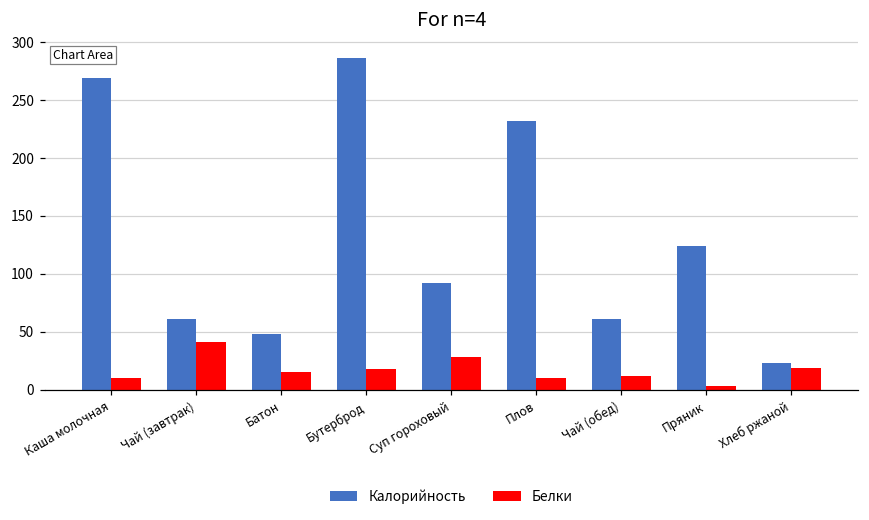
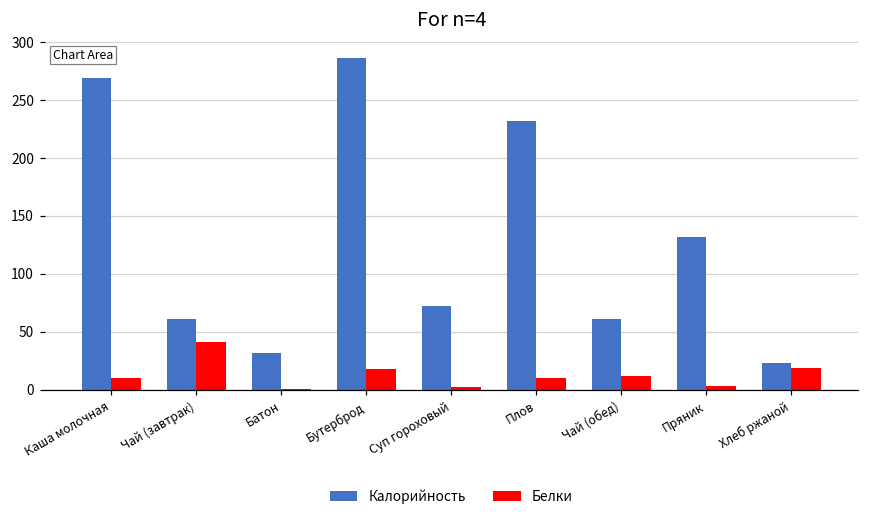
Калорийность, Батон: 48 -> 32
Белки, Батон: 15 -> 1
Калорийность, Суп гороховый: 92 -> 72
Белки, Суп гороховый: 28 -> 2
Калорийность, Пряник: 124 -> 132
